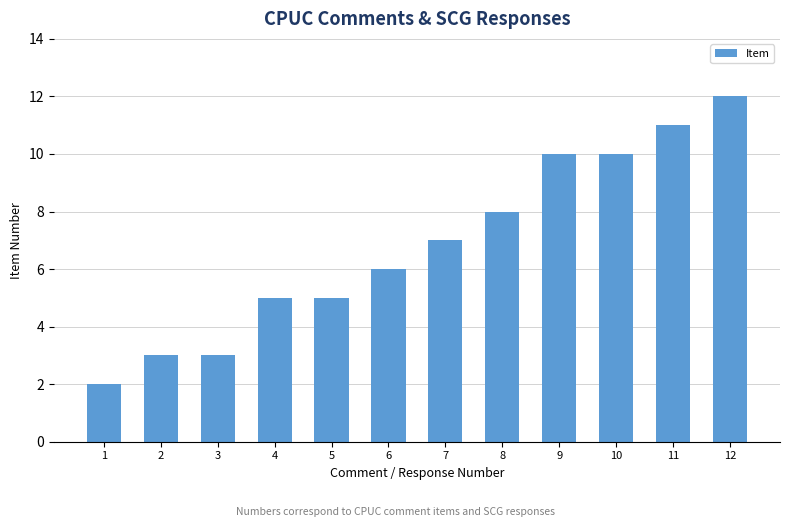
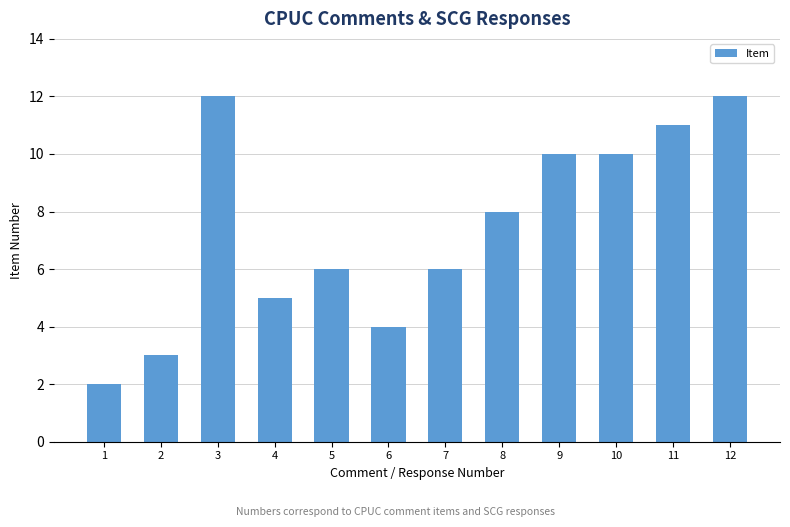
3: 3 -> 12
5: 5 -> 6
6: 6 -> 4
7: 7 -> 6
